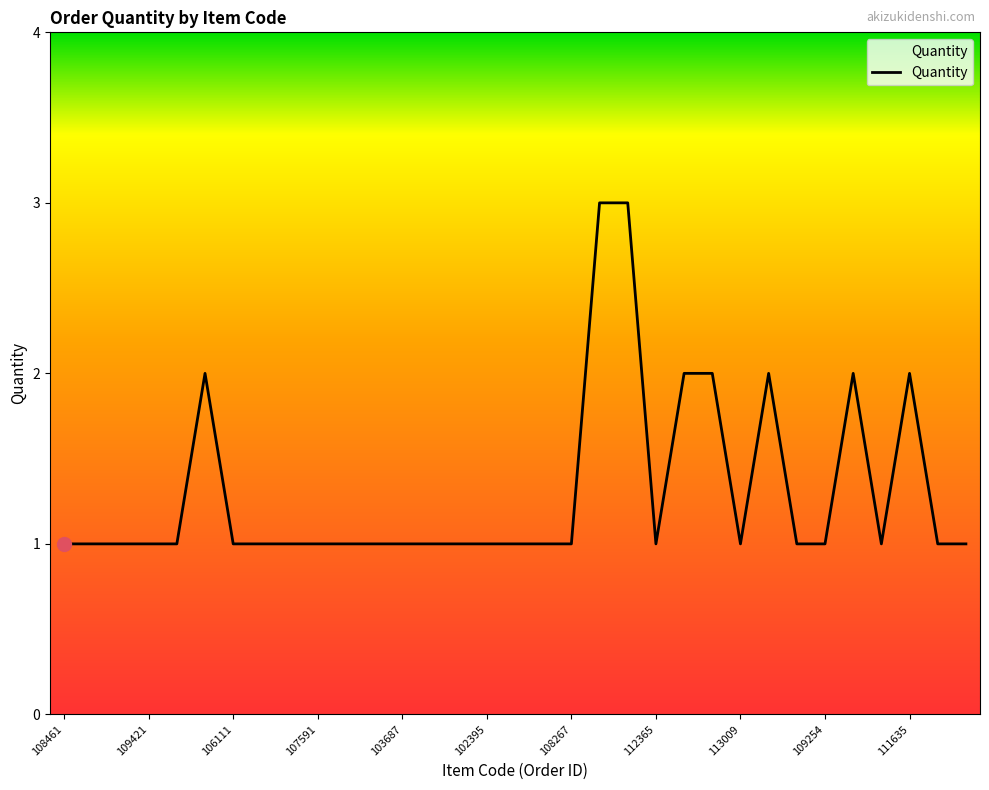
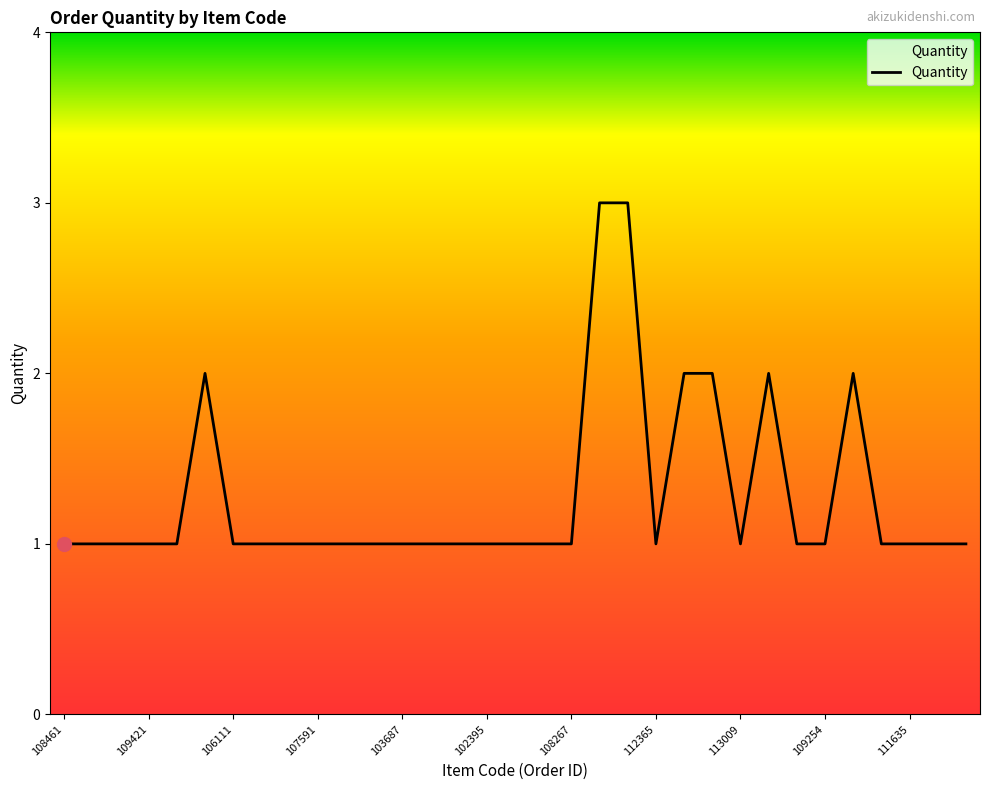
Quantity, 111635: 2 -> 1
